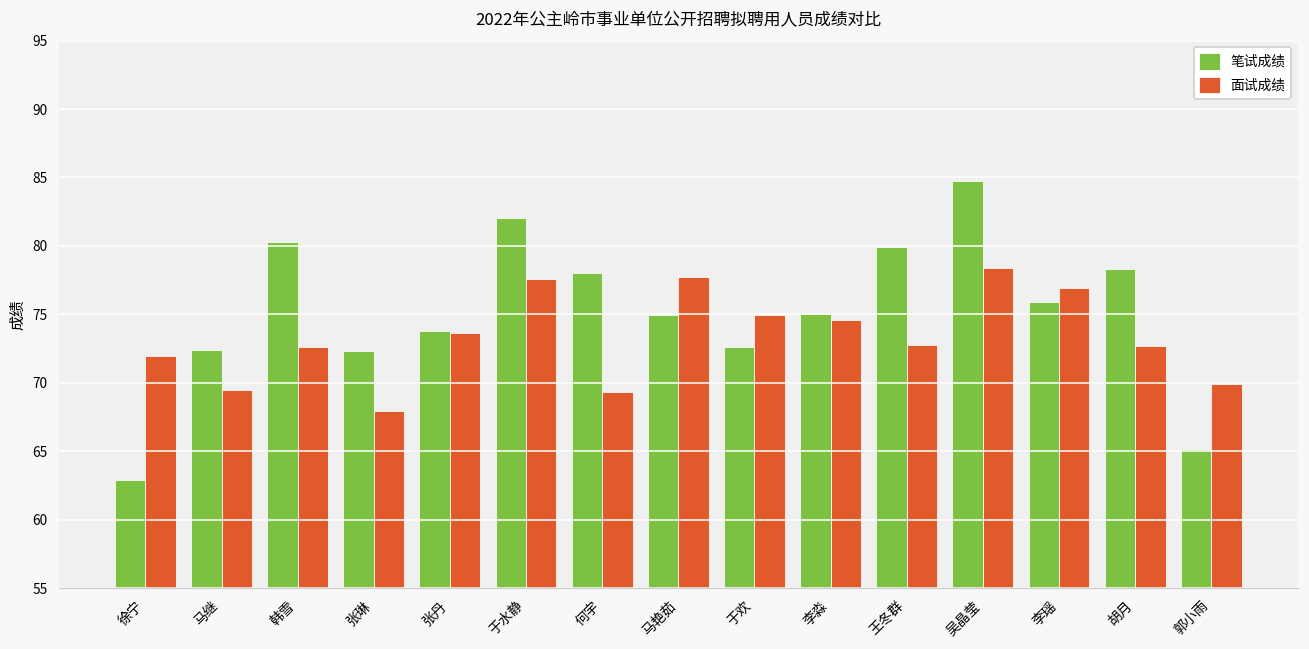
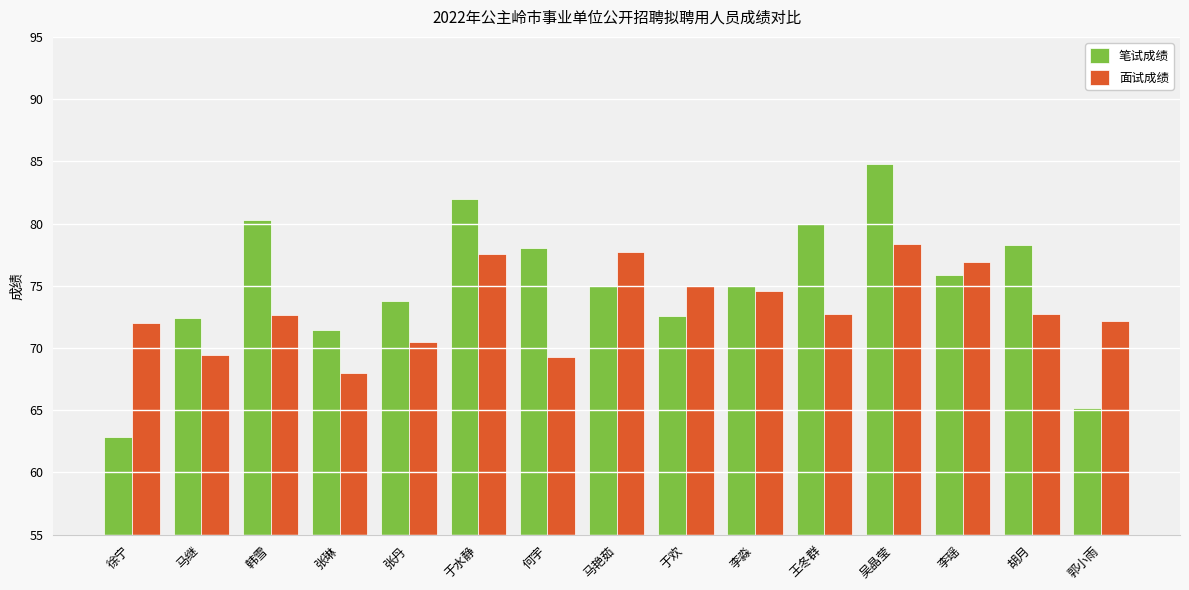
笔试成绩, 张琳: 72.4 -> 71.4
面试成绩, 张丹: 73.6 -> 70.5
面试成绩, 郭小雨: 69.9 -> 72.2
